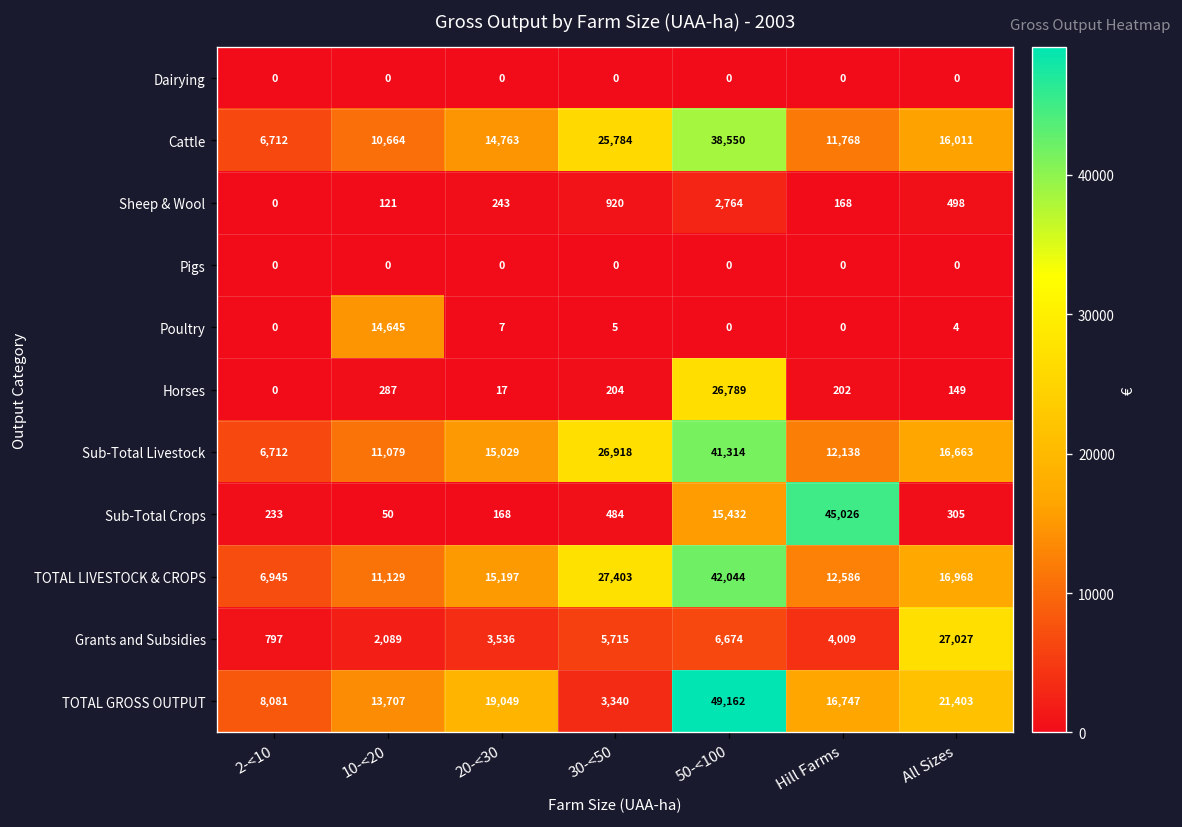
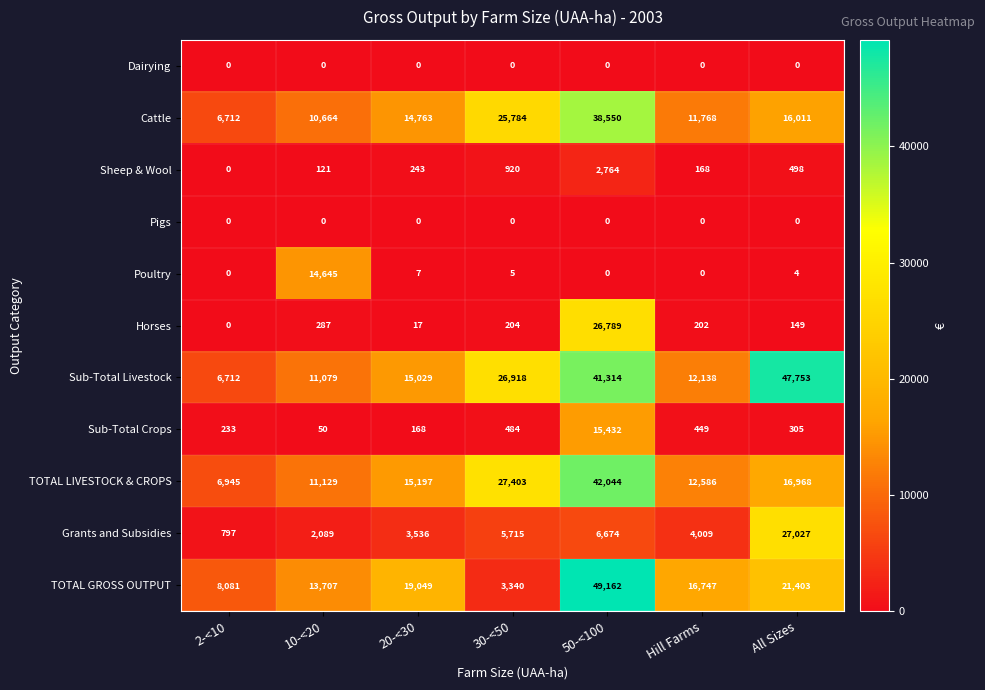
Sub-Total Livestock, All Sizes: 16,663 -> 47,753
Sub-Total Crops, Hill Farms: 45,026 -> 449
